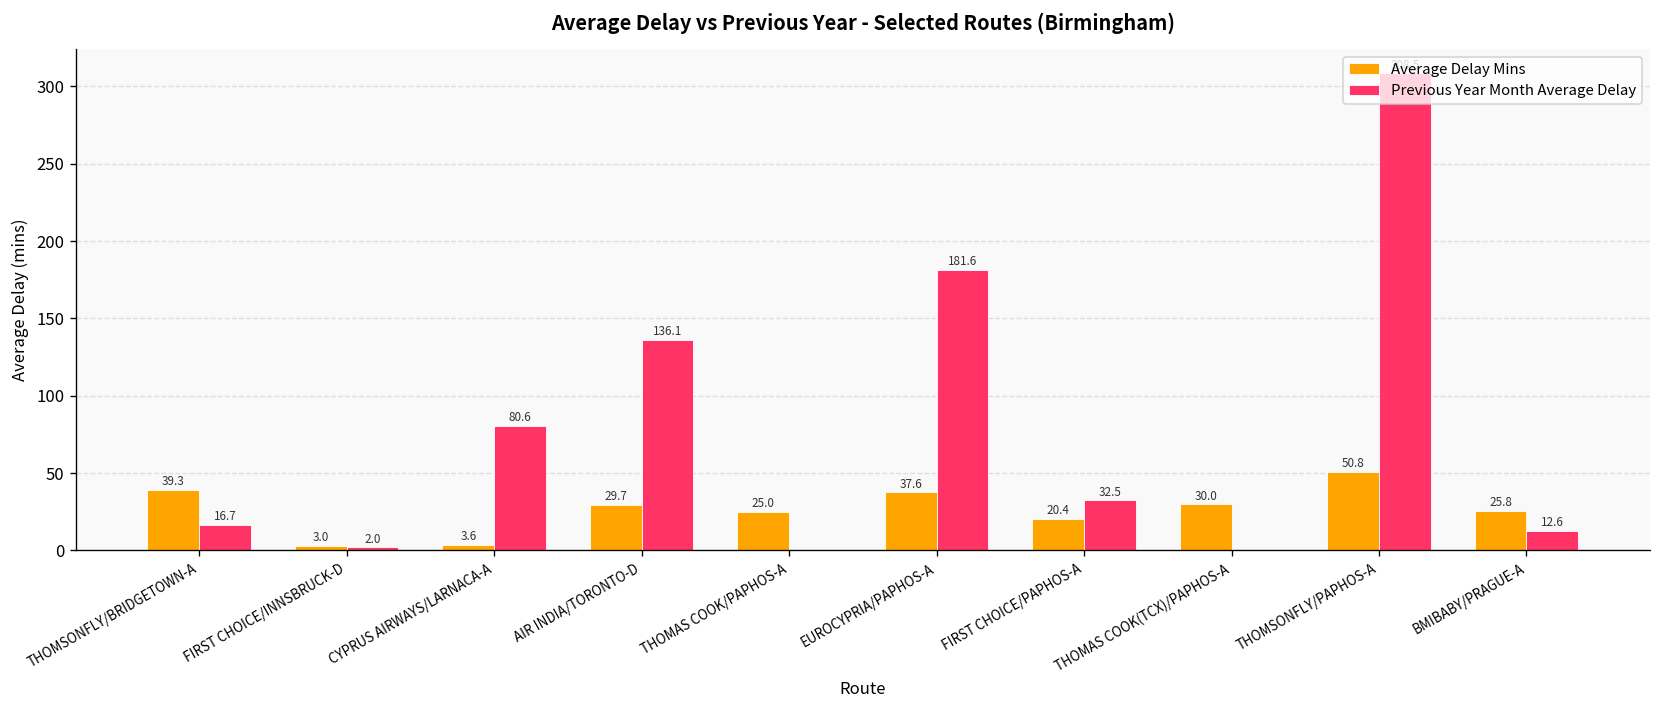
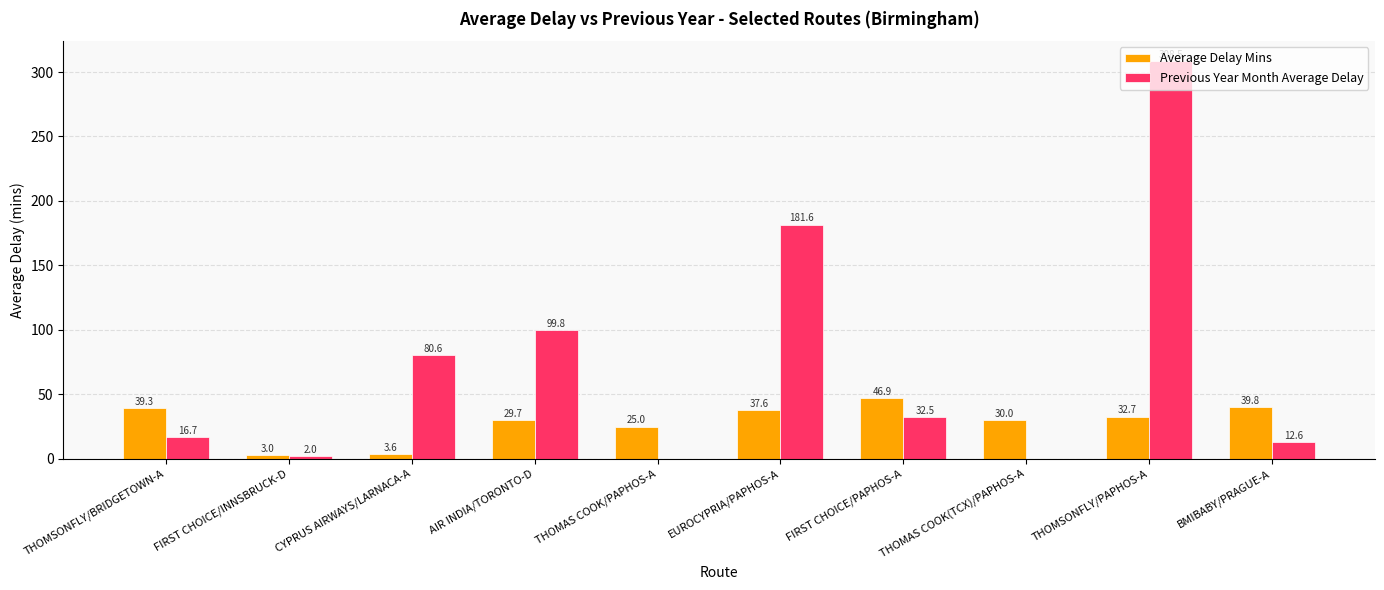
Previous Year Month Average Delay, AIR INDIA/TORONTO-D: 136.1 -> 99.8
Average Delay Mins, FIRST CHOICE/PAPHOS-A: 20.4 -> 46.9
Average Delay Mins, THOMSONFLY/PAPHOS-A: 50.8 -> 32.7
Average Delay Mins, BMIBABY/PRAGUE-A: 25.8 -> 39.8
